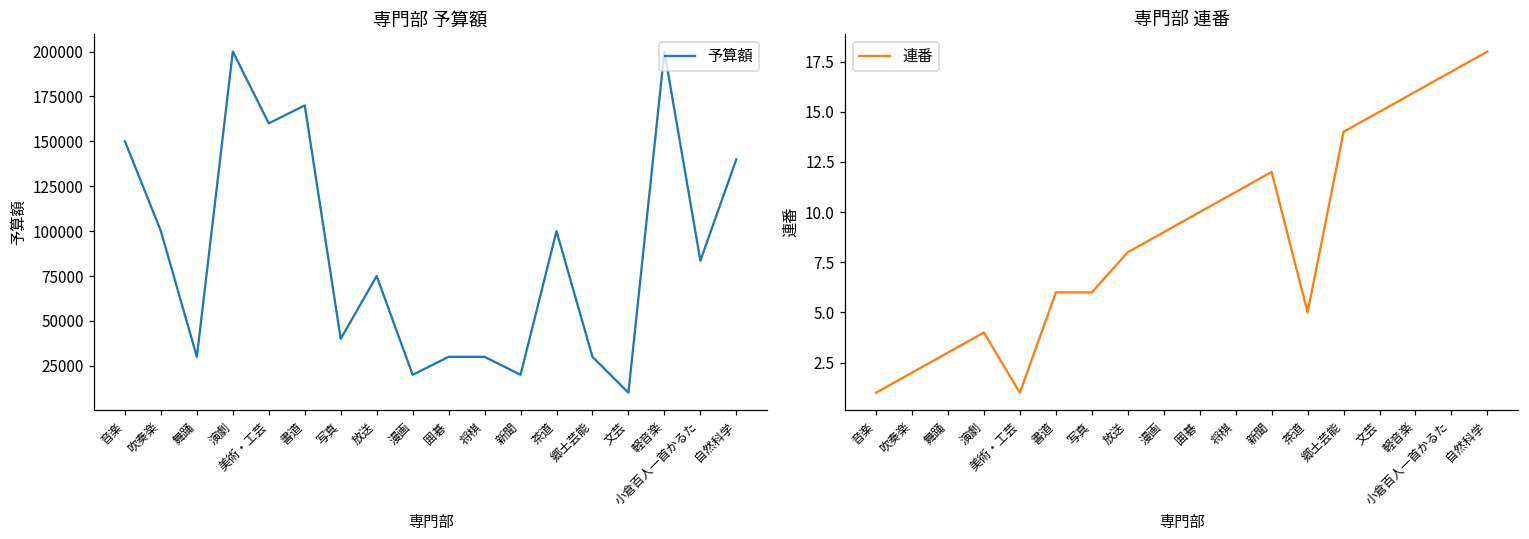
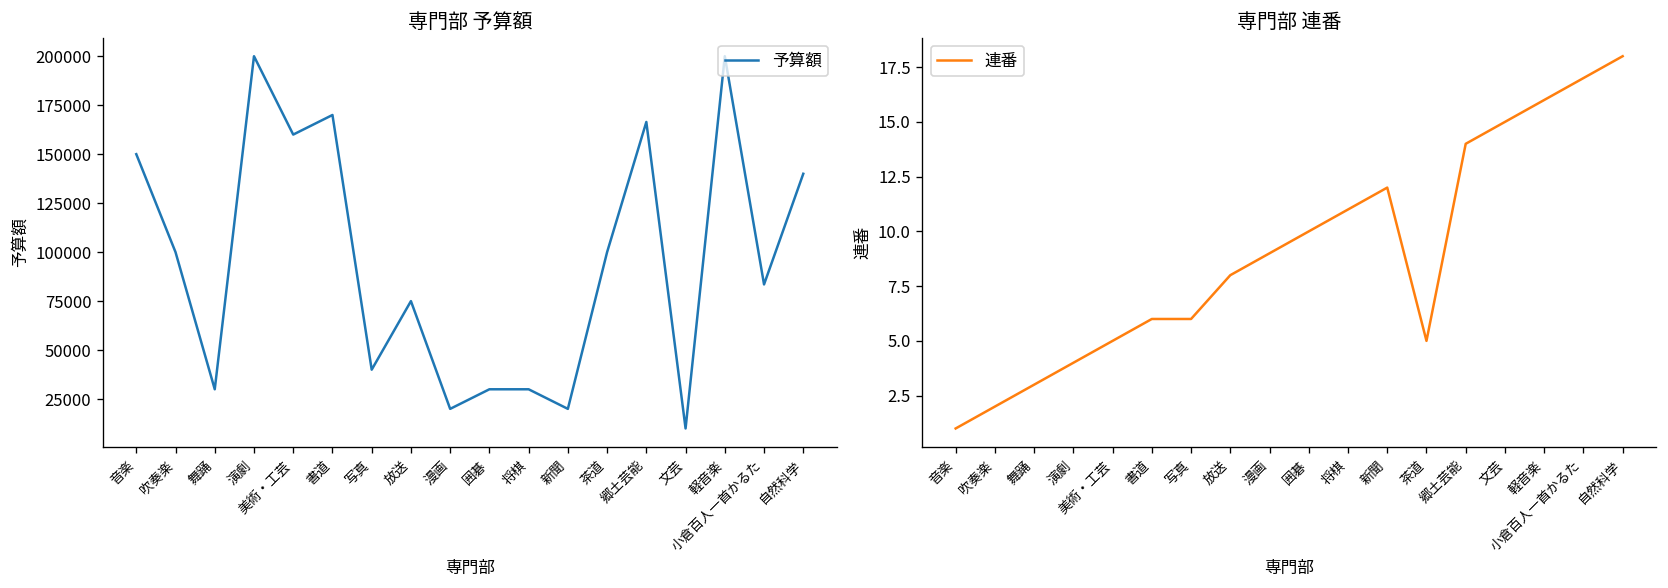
専門部 予算額, 郷土芸能: 30000 -> 166000
専門部 連番, 美術・工芸: 1 -> 5
